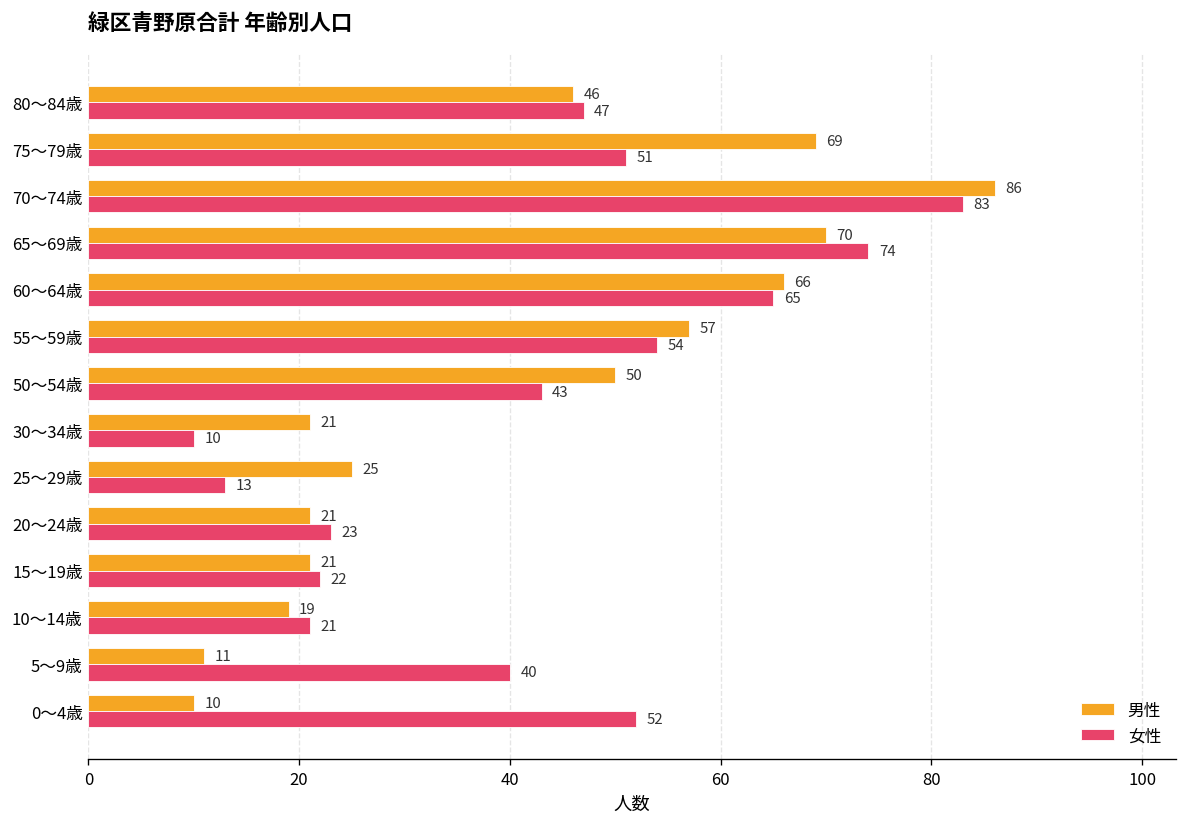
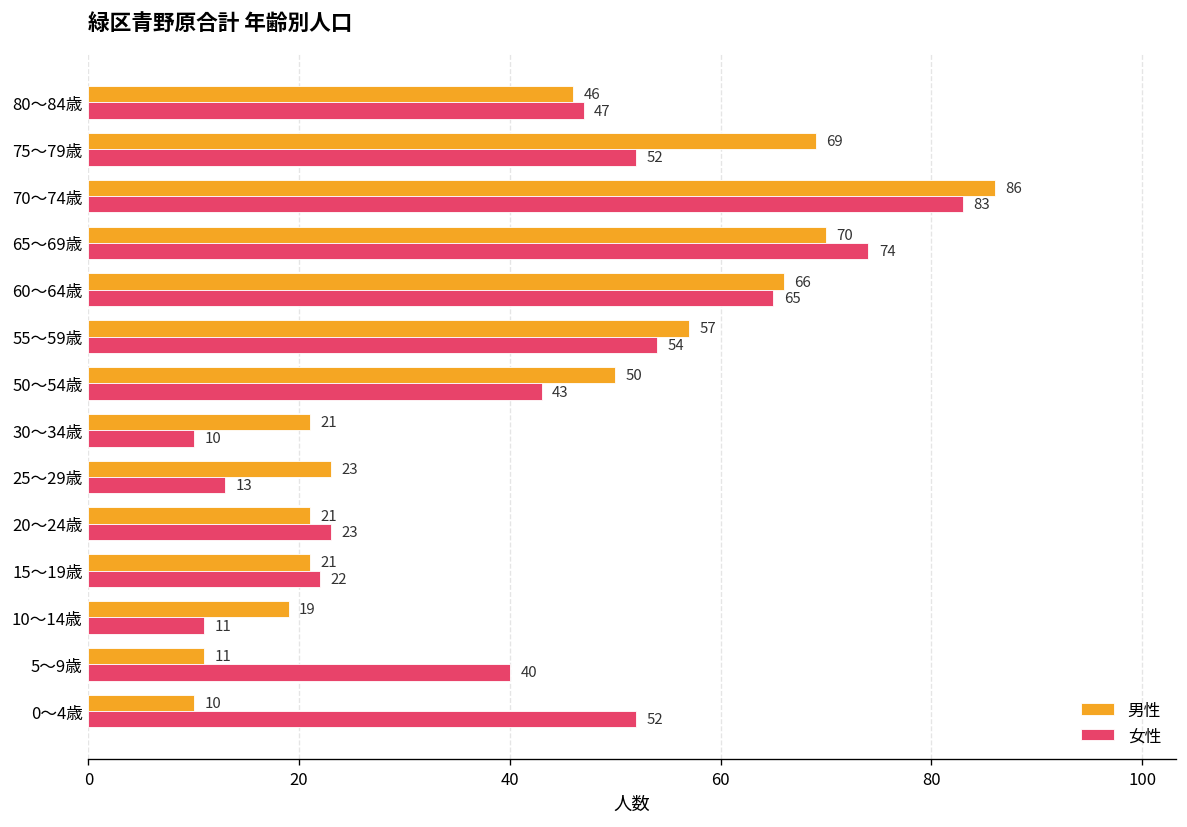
女性, 75～79歳: 51 -> 52
男性, 25～29歳: 25 -> 23
女性, 10～14歳: 21 -> 11
